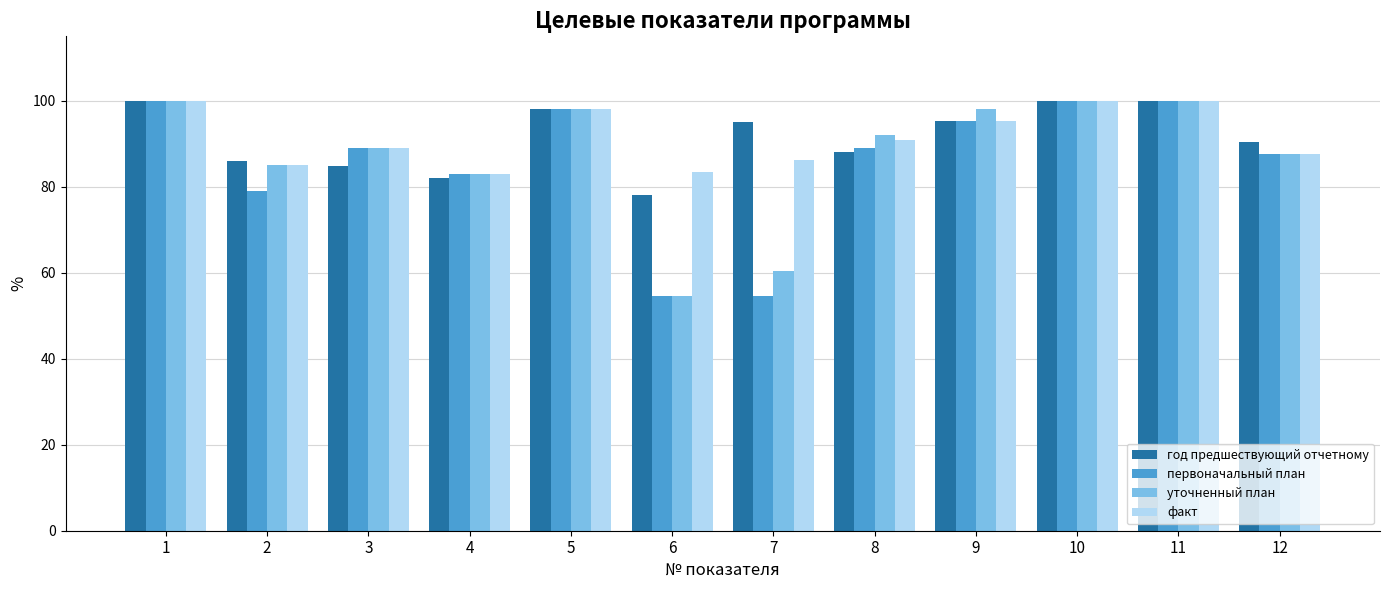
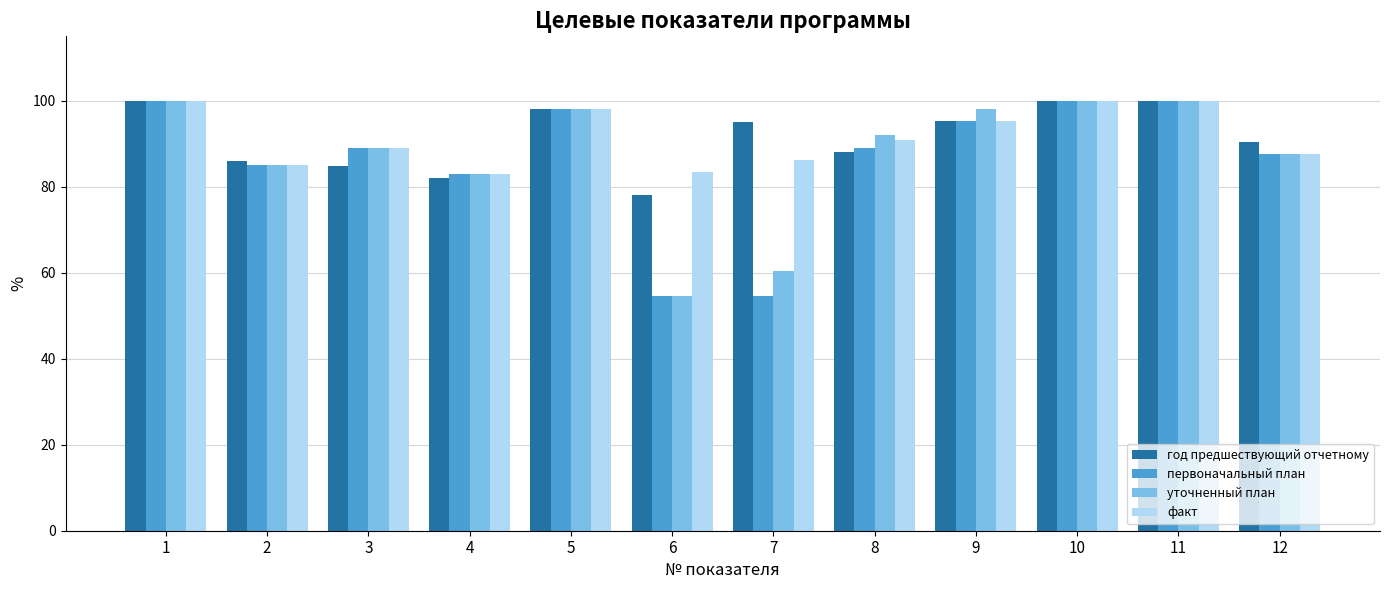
первоначальный план, 2: 79 -> 85
